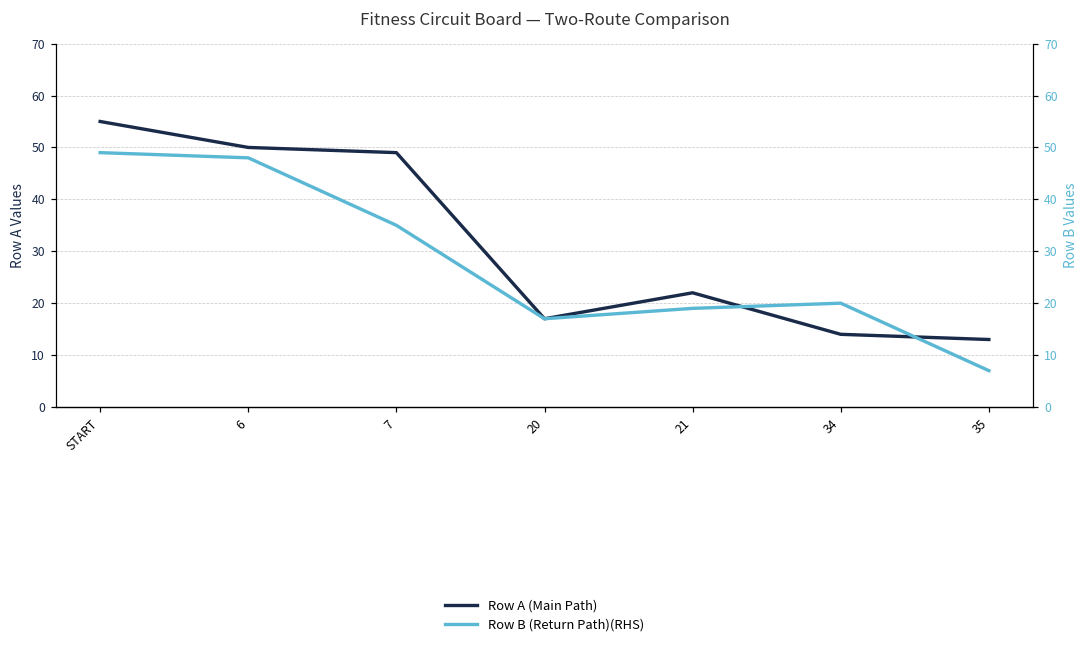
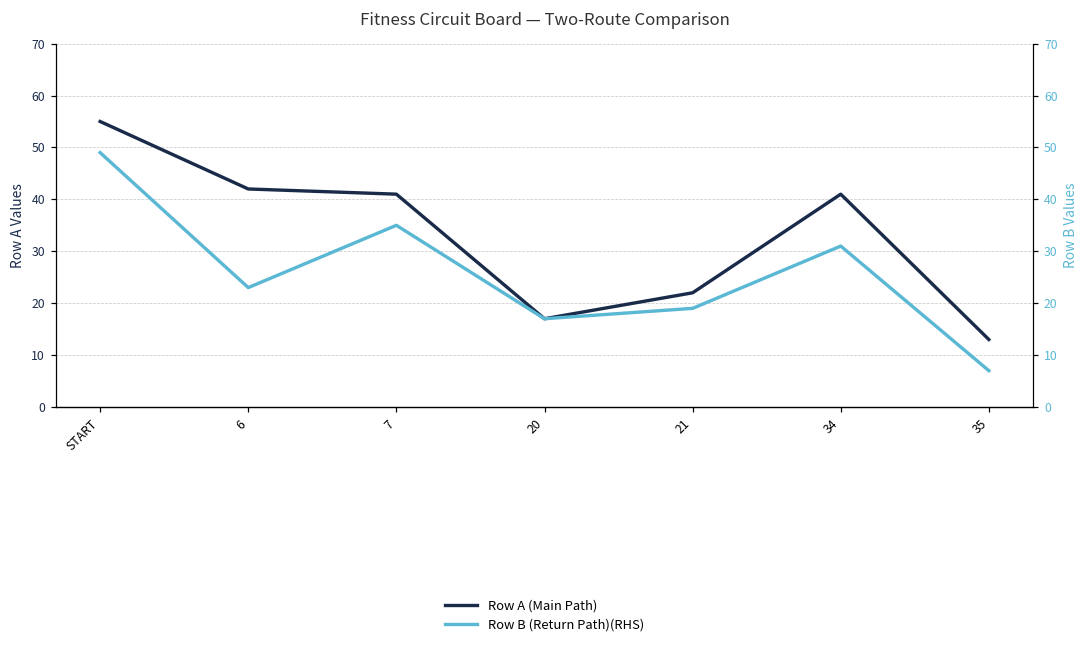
Row A (Main Path), 6: 50 -> 42
Row A (Main Path), 7: 49 -> 41
Row A (Main Path), 34: 14 -> 41
Row B (Return Path)(RHS), 6: 48 -> 23
Row B (Return Path)(RHS), 34: 20 -> 31
